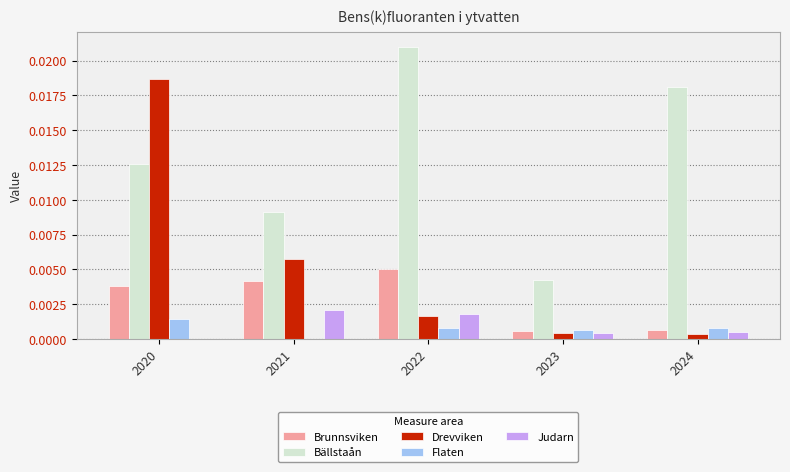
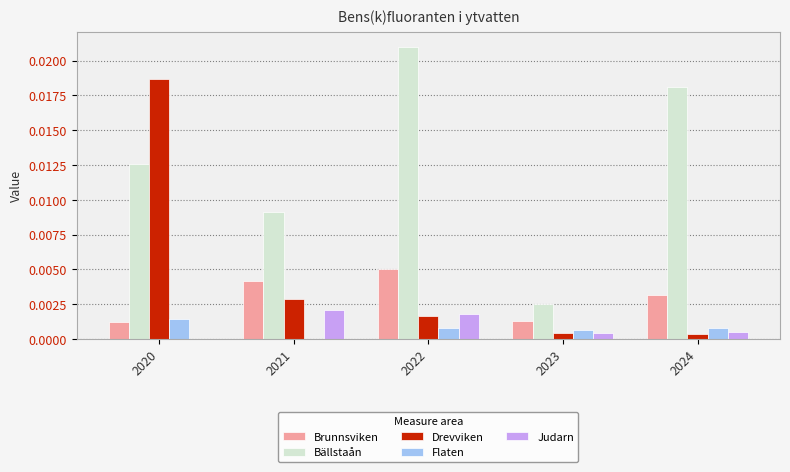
Brunnsviken, 2020: 0.0038 -> 0.0012
Drevviken, 2021: 0.0057 -> 0.0029
Brunnsviken, 2023: 0.0006 -> 0.0013
Bällstaån, 2023: 0.0042 -> 0.0025
Brunnsviken, 2024: 0.0006 -> 0.0032
